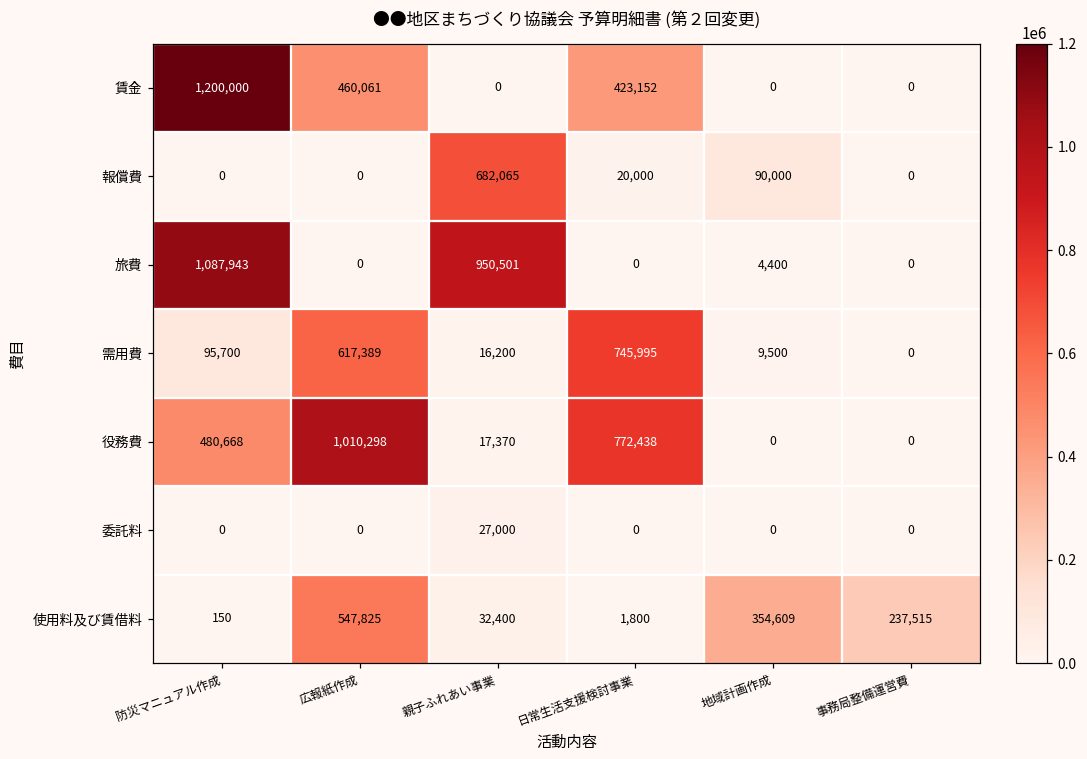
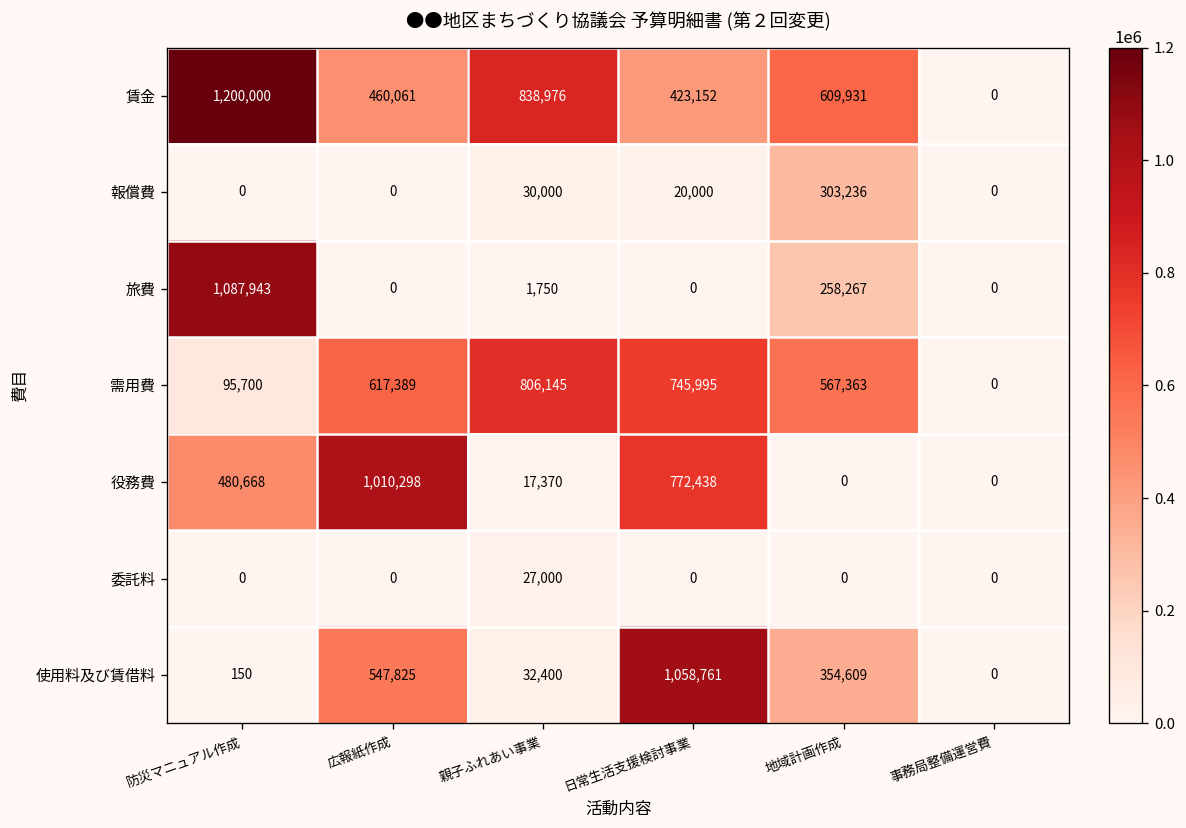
賃金, 親子ふれあい事業: 0 -> 838,976
賃金, 地域計画作成: 0 -> 609,931
報償費, 親子ふれあい事業: 682,065 -> 30,000
報償費, 地域計画作成: 90,000 -> 303,236
旅費, 親子ふれあい事業: 950,501 -> 1,750
旅費, 地域計画作成: 4,400 -> 258,267
需用費, 親子ふれあい事業: 16,200 -> 806,145
需用費, 地域計画作成: 9,500 -> 567,363
使用料及び賃借料, 日常生活支援検討事業: 1,800 -> 1,058,761
使用料及び賃借料, 事務局整備運営費: 237,515 -> 0
